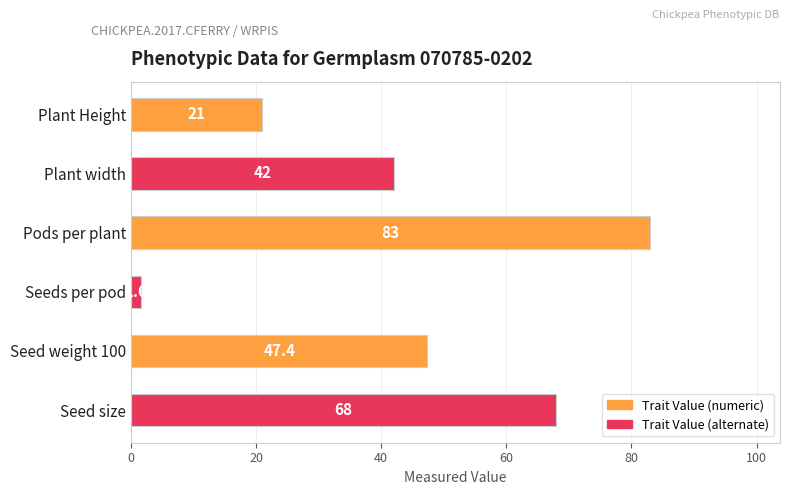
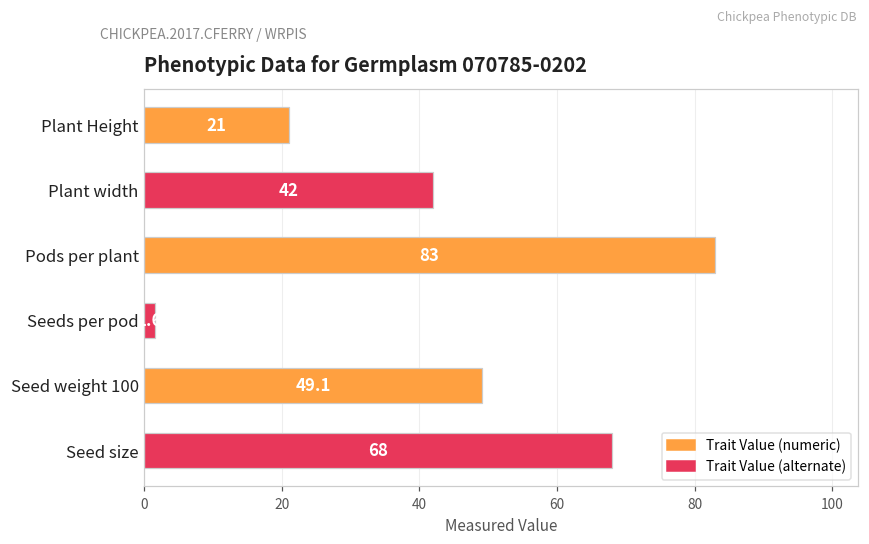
Seed weight 100: 47.4 -> 49.1
